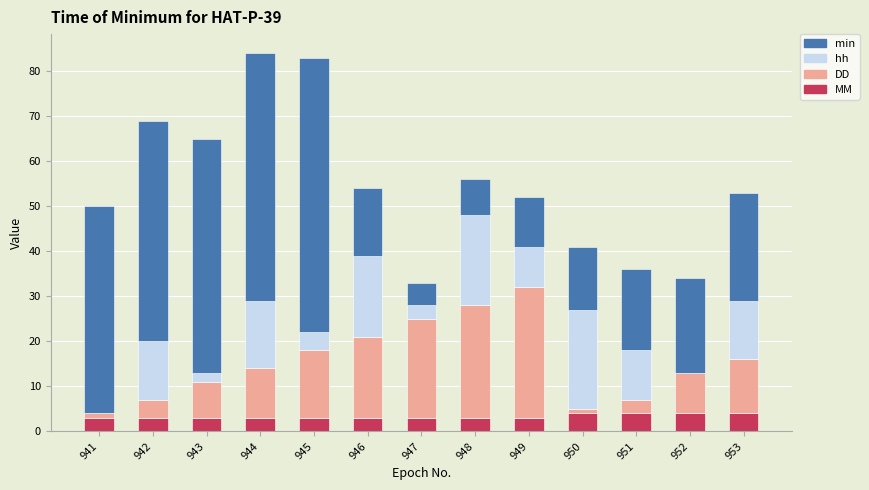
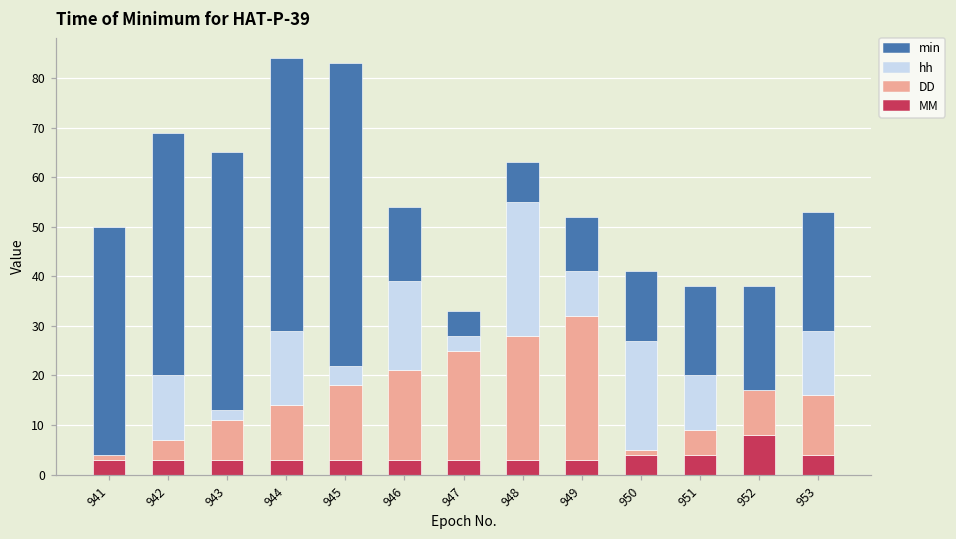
hh, 948: 20 -> 27
DD, 951: 3 -> 5
MM, 952: 4 -> 8
